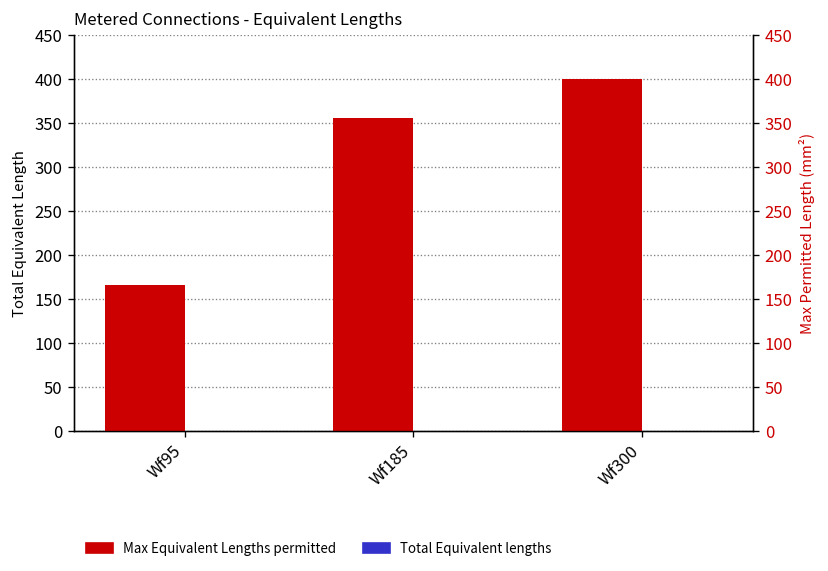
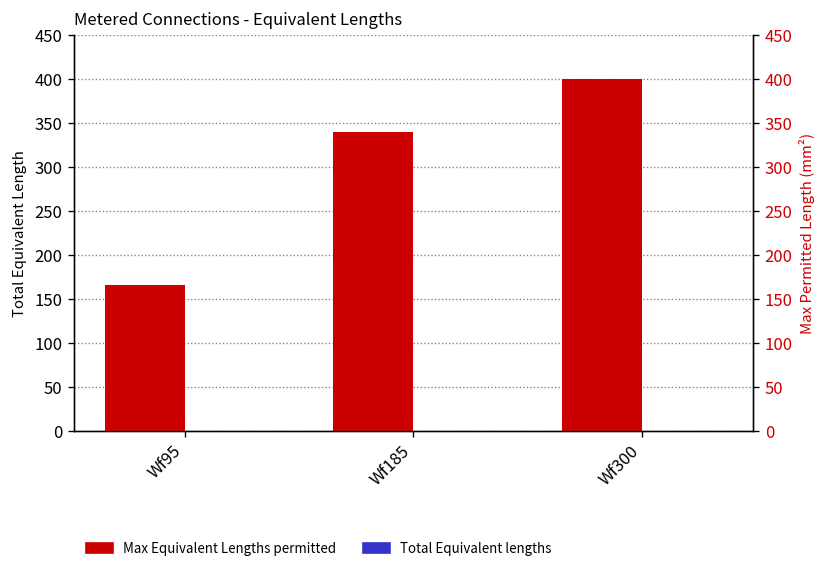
Max Equivalent Lengths permitted, Wf185: 360 -> 340
